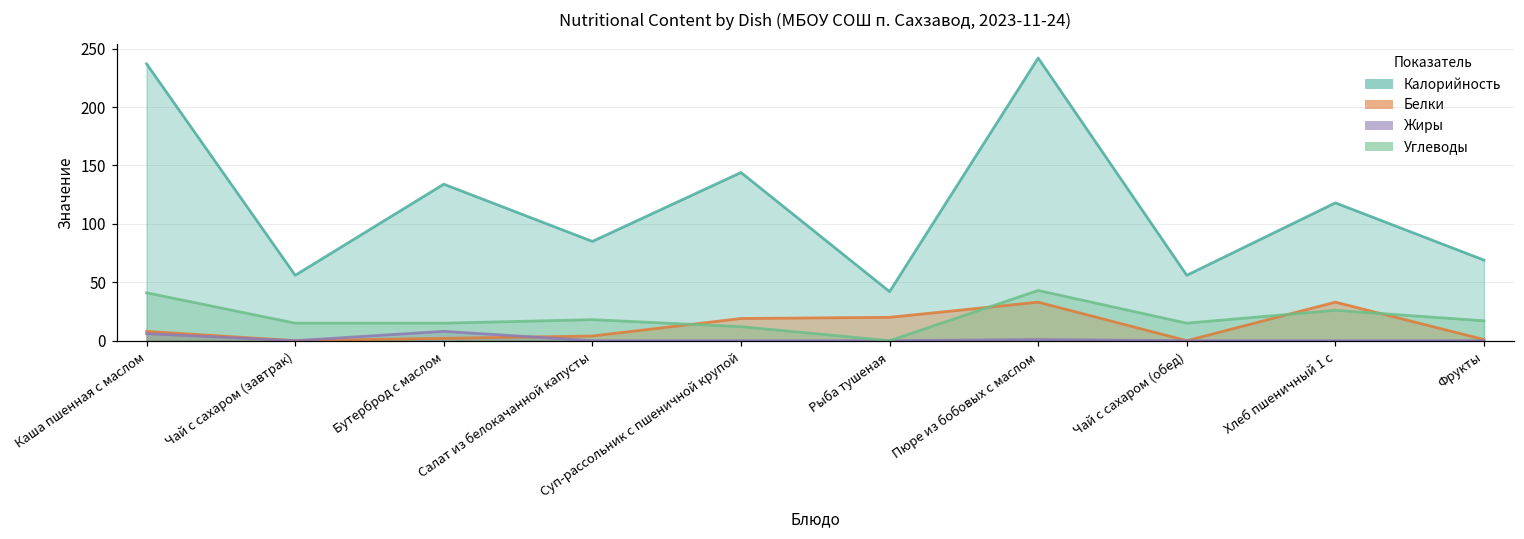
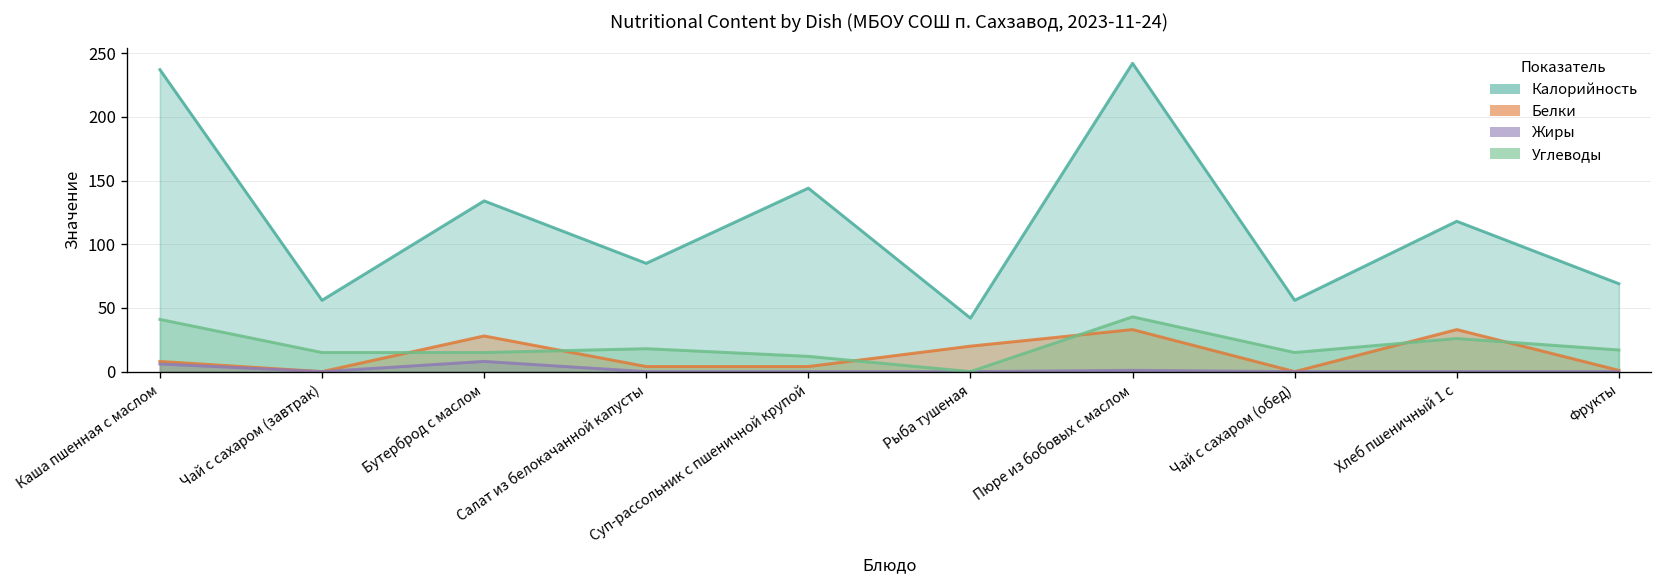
Белки, Бутерброд с маслом: 2 -> 28
Белки, Суп-рассольник с пшеничной крупой: 19 -> 4
